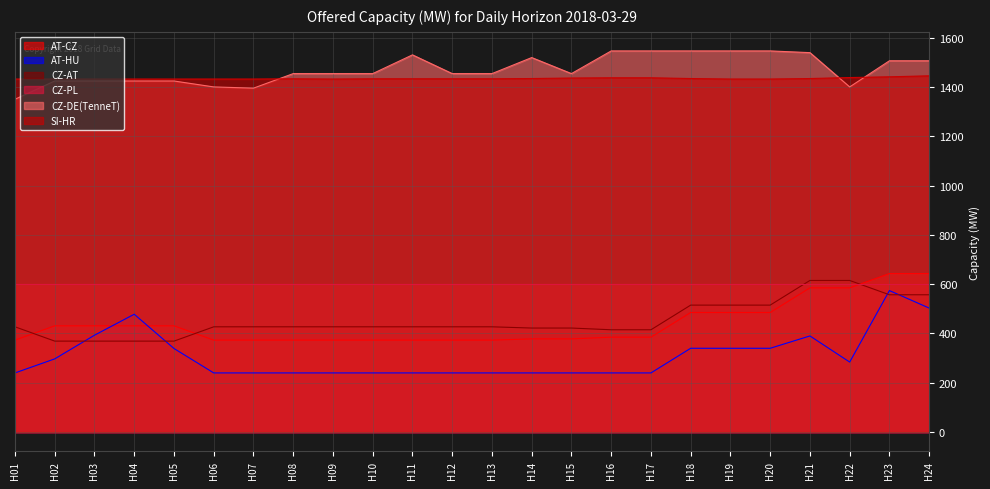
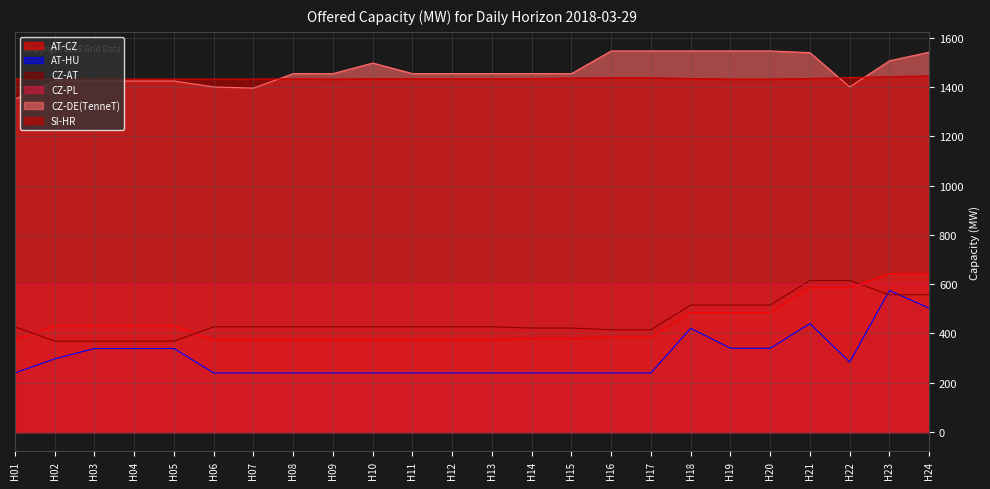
AT-HU, H03: 390 -> 340
AT-HU, H04: 480 -> 340
CZ-DE(TenneT), H10: 1450 -> 1500
CZ-DE(TenneT), H11: 1530 -> 1450
CZ-DE(TenneT), H14: 1520 -> 1450
AT-HU, H18: 340 -> 420
AT-HU, H21: 390 -> 440
CZ-DE(TenneT), H24: 1510 -> 1540
